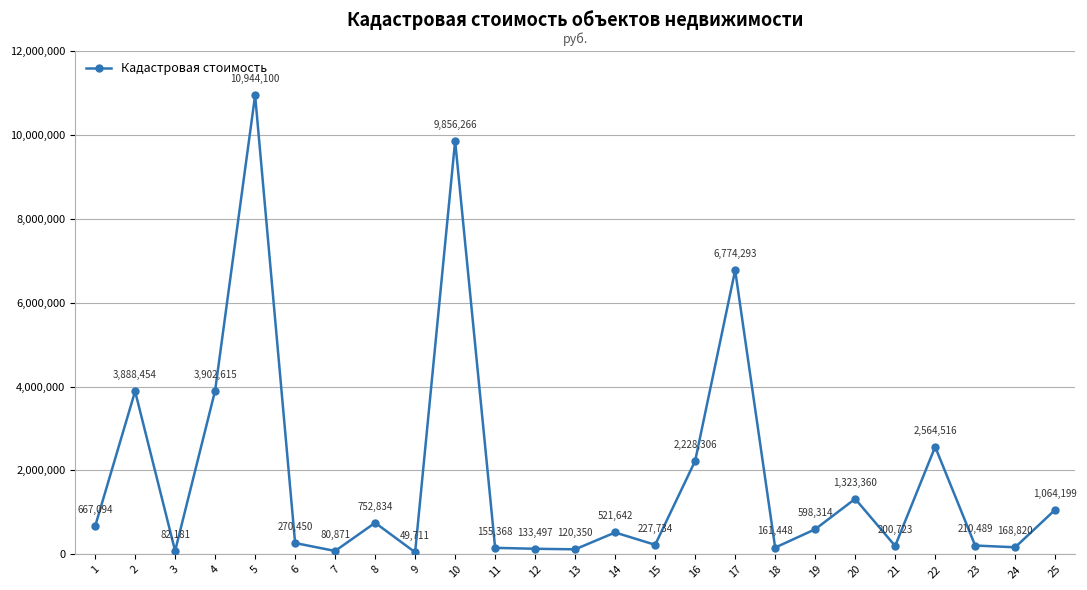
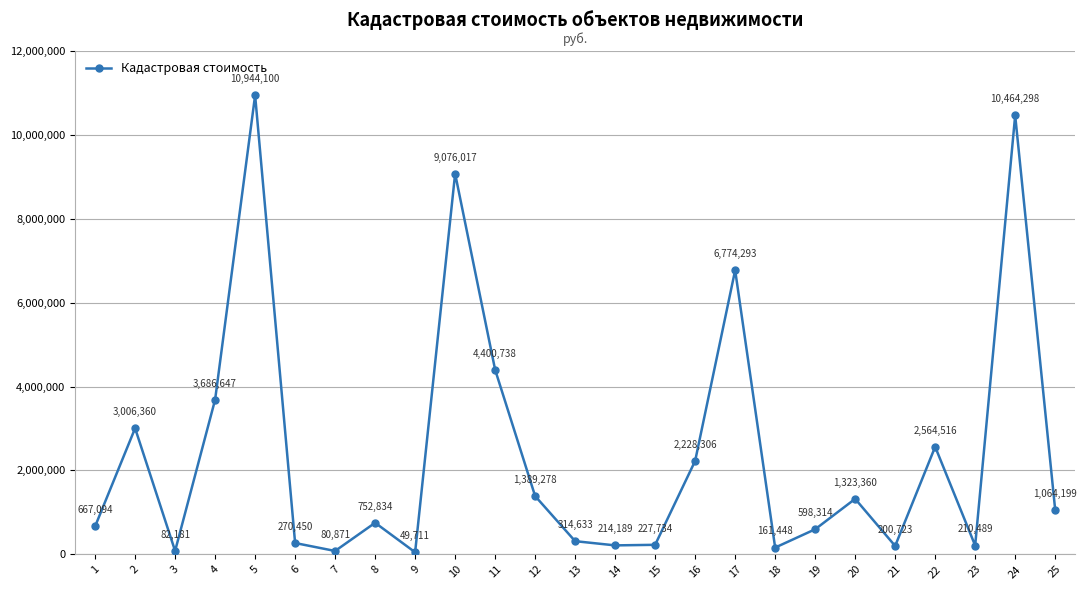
2: 3,888,454 -> 3,006,360
4: 3,902,615 -> 3,686,647
10: 9,856,266 -> 9,076,017
11: 155,368 -> 4,400,738
12: 133,497 -> 1,389,278
13: 120,350 -> 314,633
14: 521,642 -> 214,189
24: 168,820 -> 10,464,298
